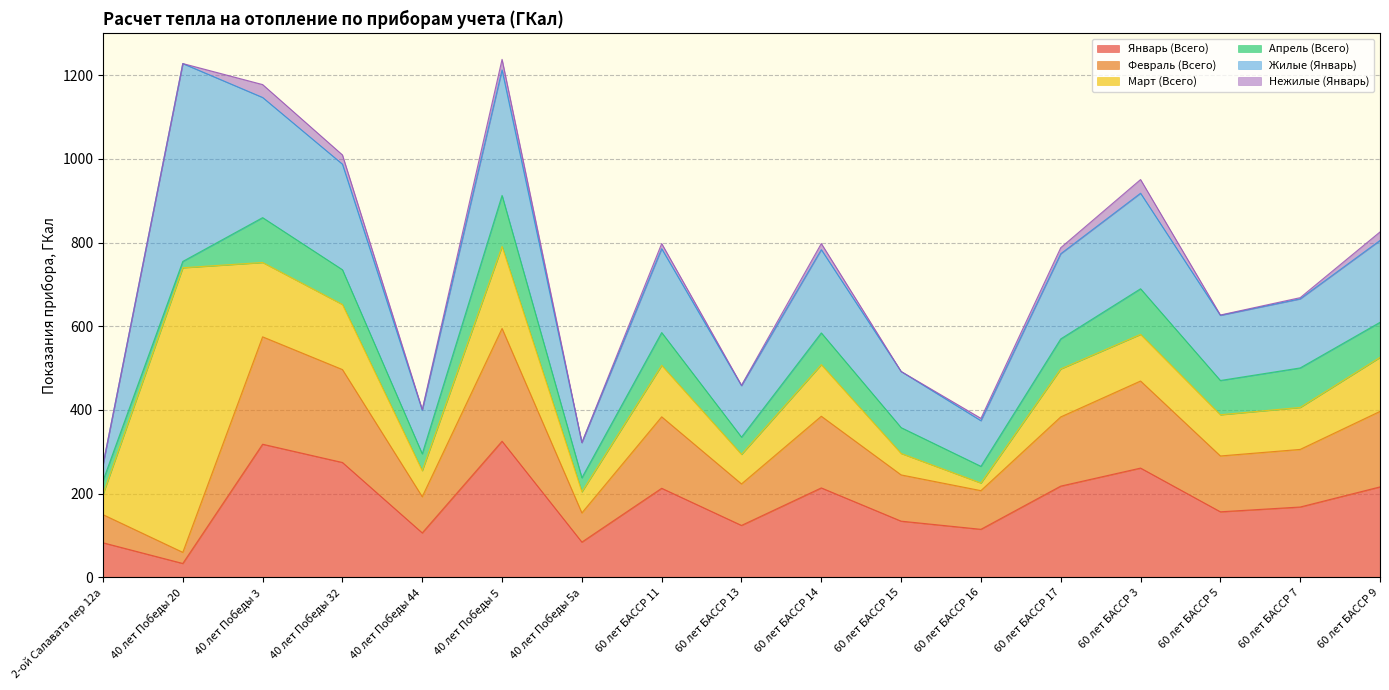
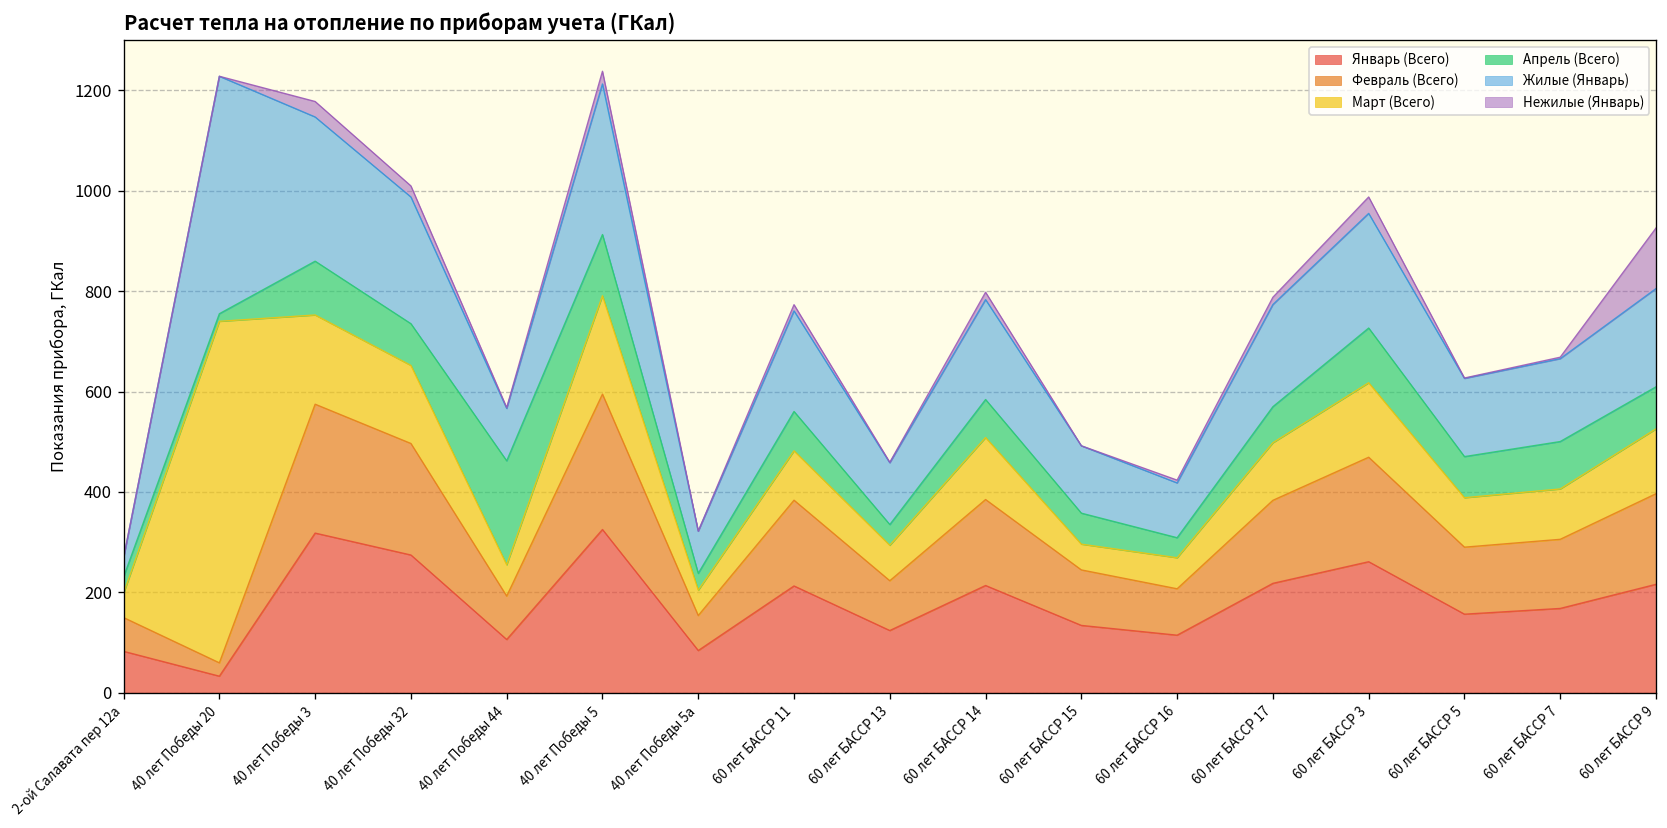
Апрель (Всего), 40 лет Победы 44: 40 -> 210
Март (Всего), 60 лет БАССР 11: 120 -> 100
Март (Всего), 60 лет БАССР 16: 20 -> 60
Март (Всего), 60 лет БАССР 3: 110 -> 150
Нежилые (Январь), 60 лет БАССР 9: 20 -> 120
